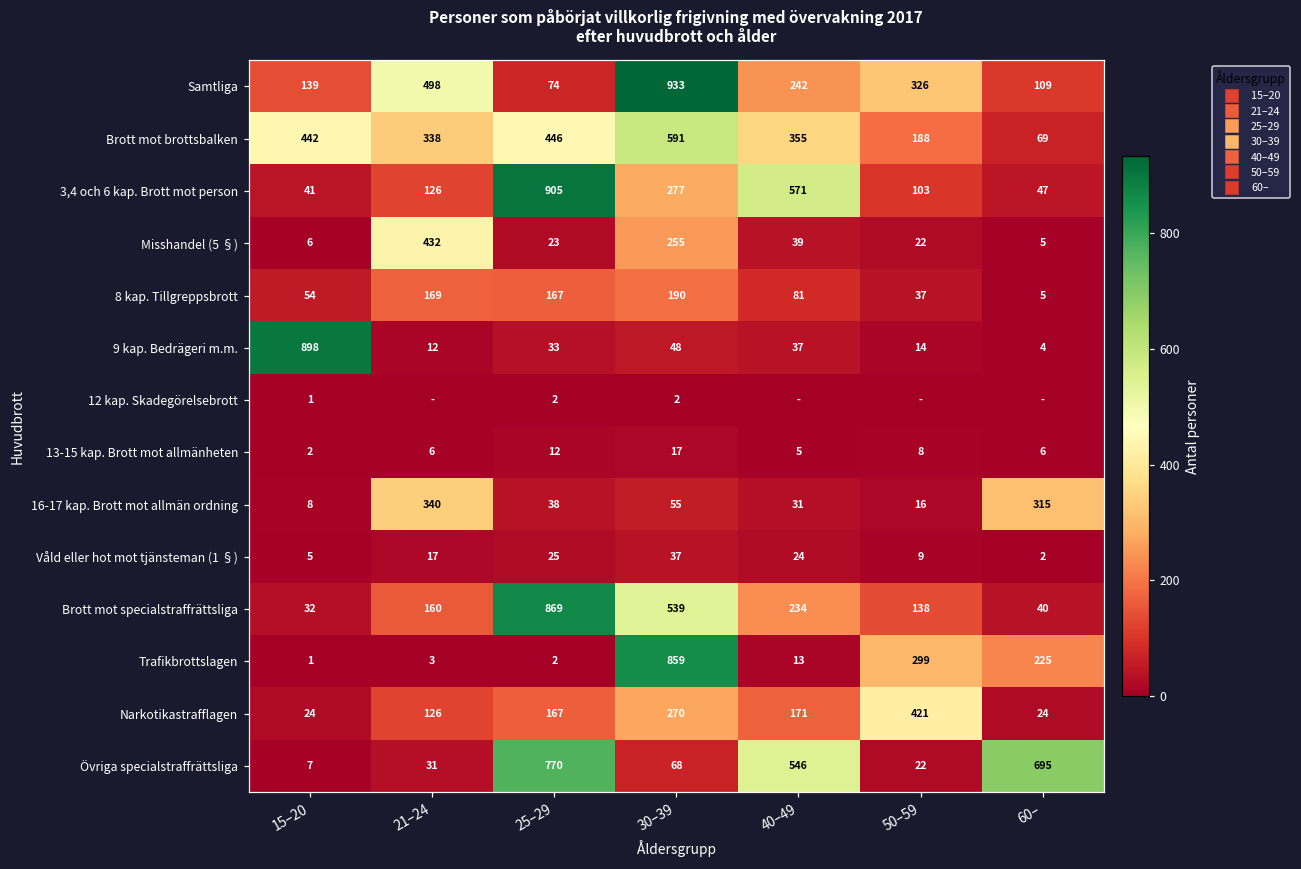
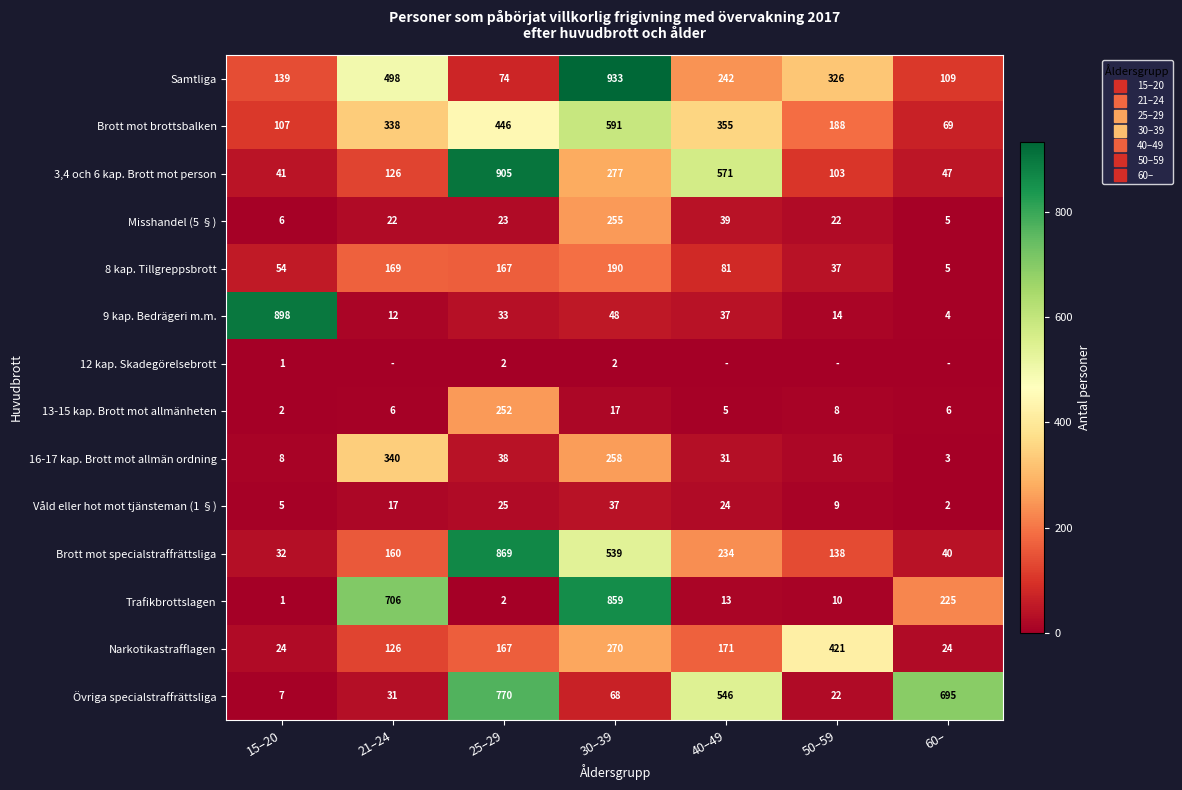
Brott mot brottsbalken, 15–20: 442 -> 107
Misshandel (5 §), 21–24: 432 -> 22
13-15 kap. Brott mot allmänheten, 25–29: 12 -> 252
16-17 kap. Brott mot allmän ordning, 30–39: 55 -> 258
16-17 kap. Brott mot allmän ordning, 60–: 315 -> 3
Trafikbrottslagen, 21–24: 3 -> 706
Trafikbrottslagen, 50–59: 299 -> 10
